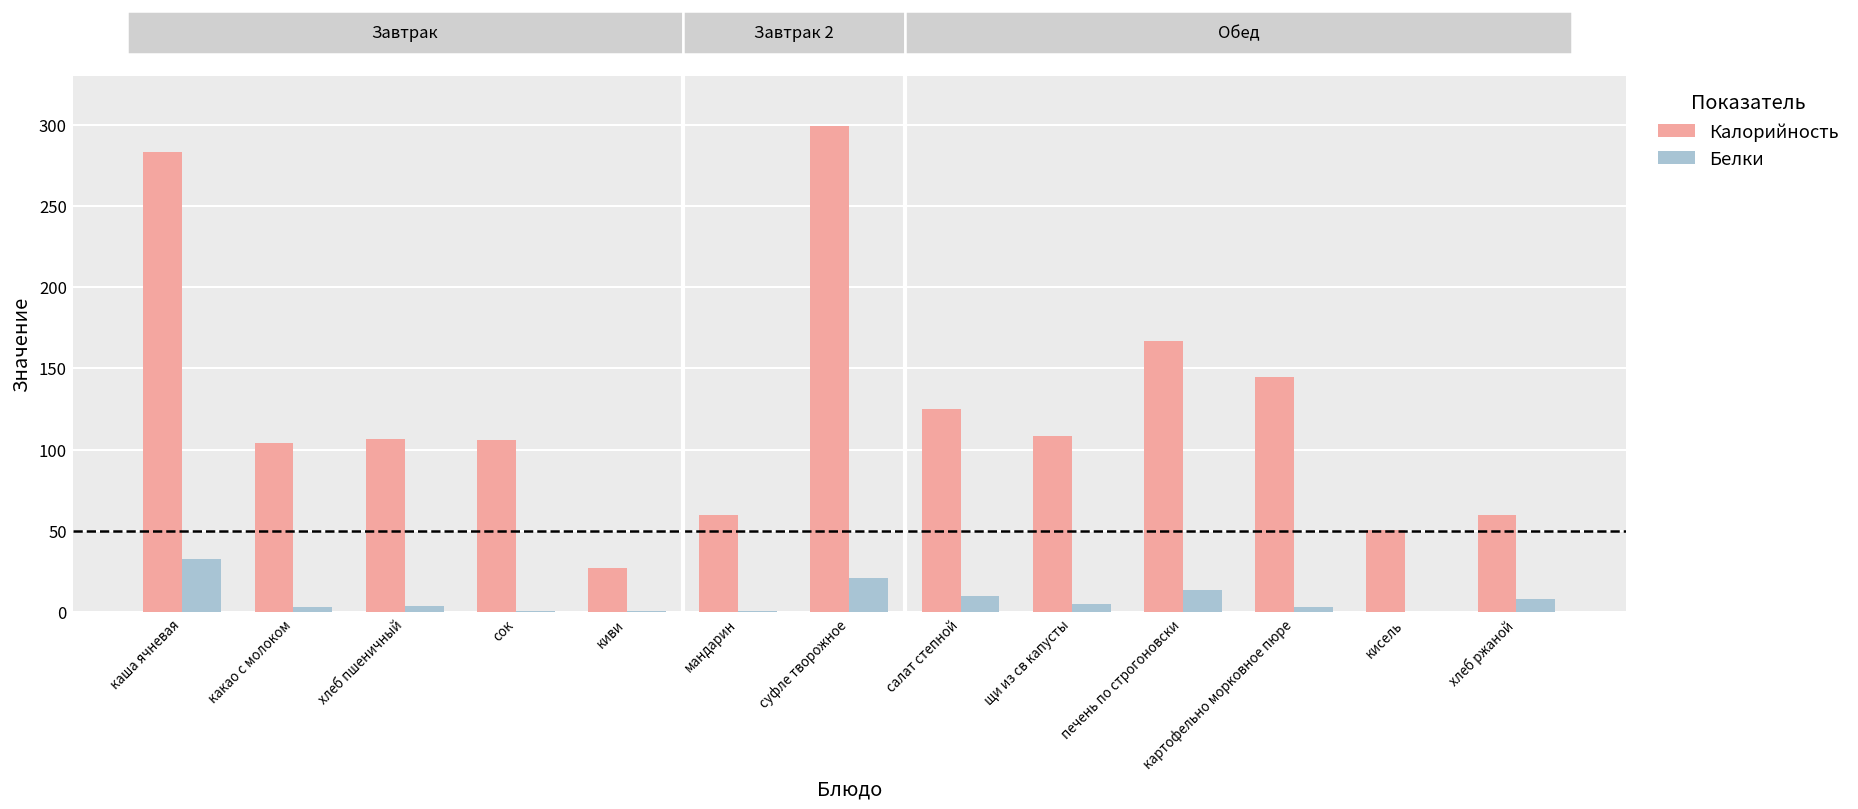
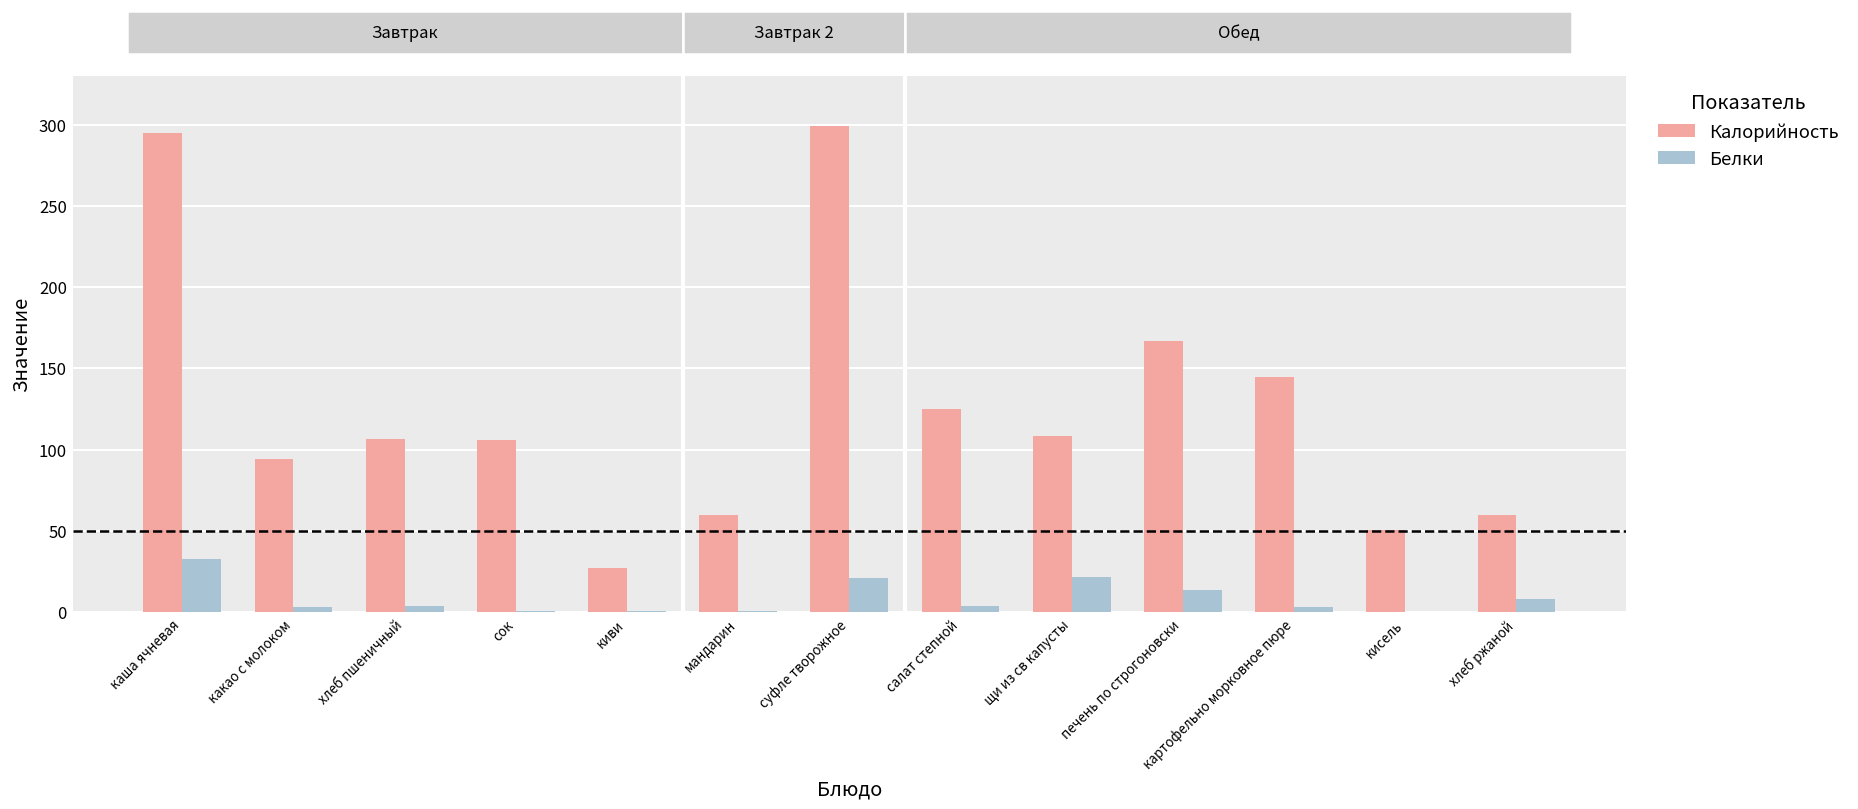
Калорийность, каша ячневая: 283 -> 295
Калорийность, какао с молоком: 104 -> 94
Белки, салат степной: 10 -> 4
Белки, щи из св капусты: 5 -> 22
